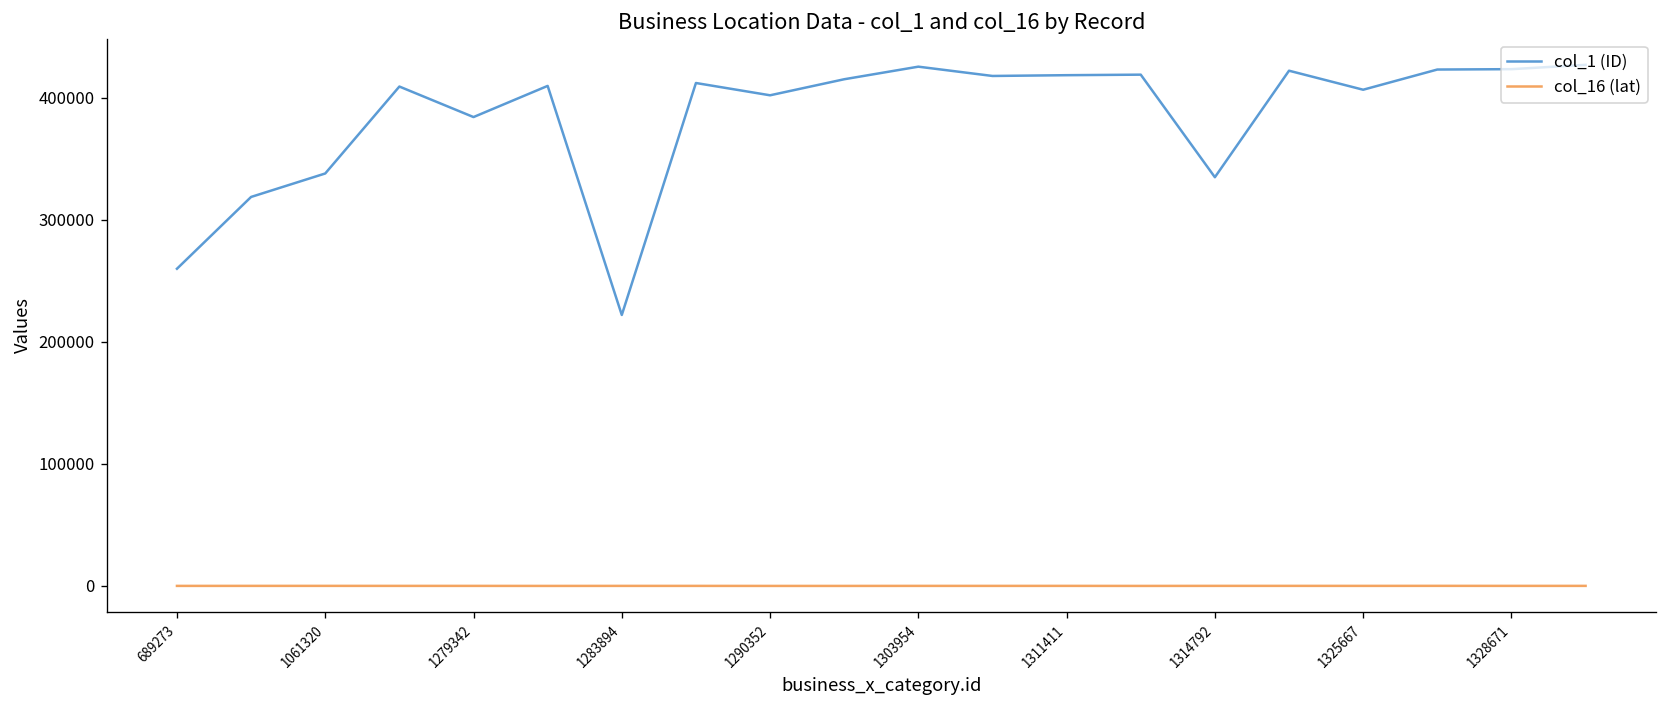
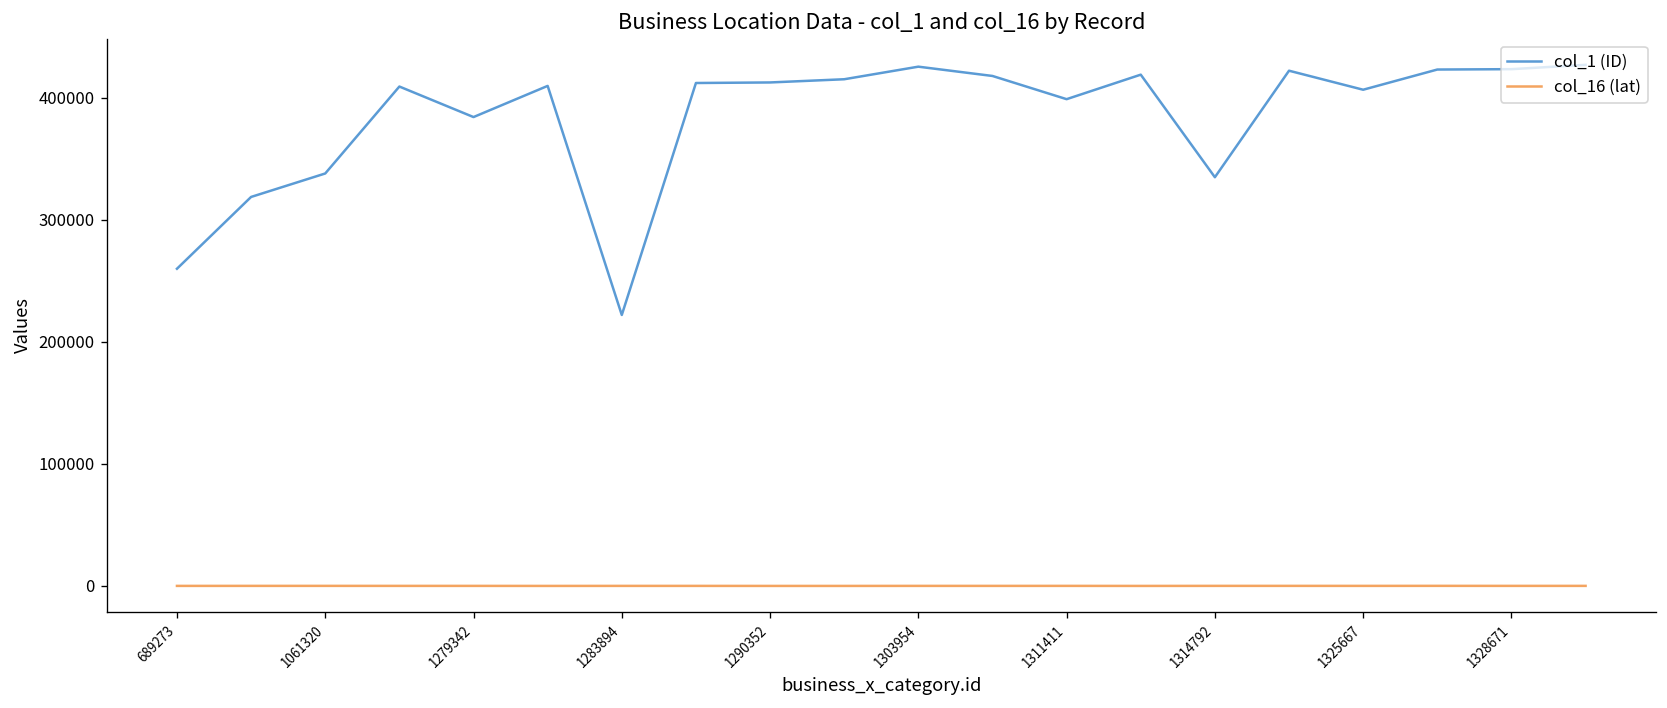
col_1 (ID), 1290352: 402000 -> 412000
col_1 (ID), 1311411: 418000 -> 399000
